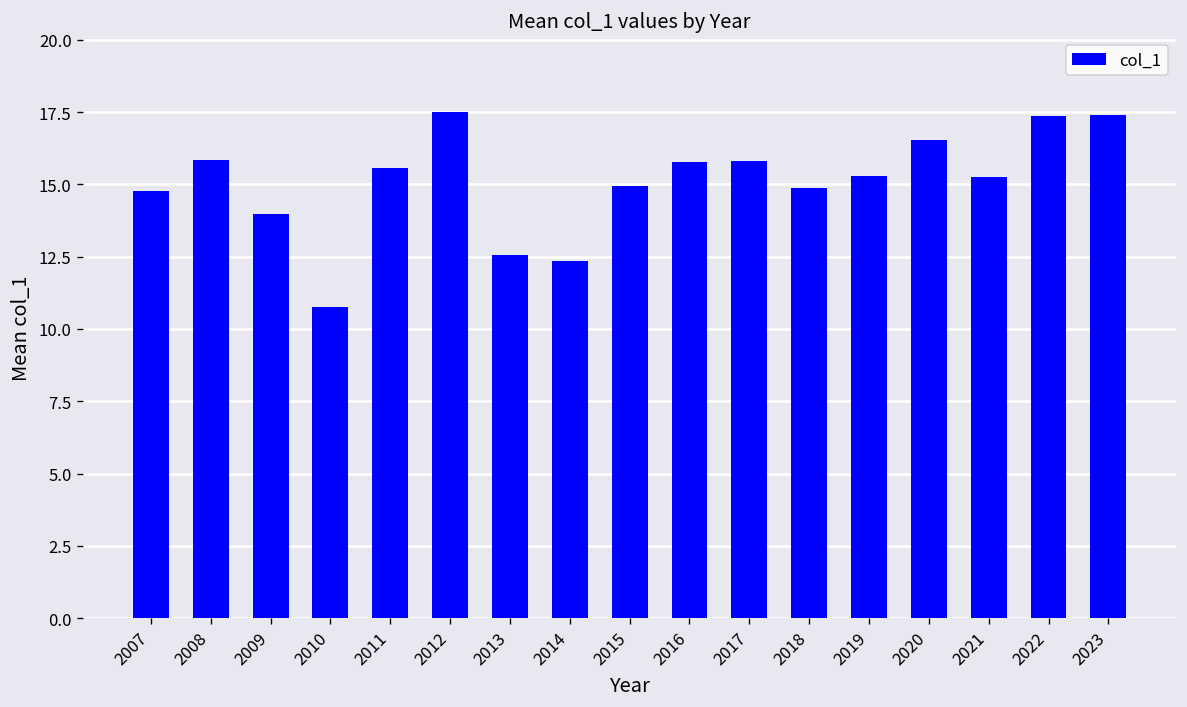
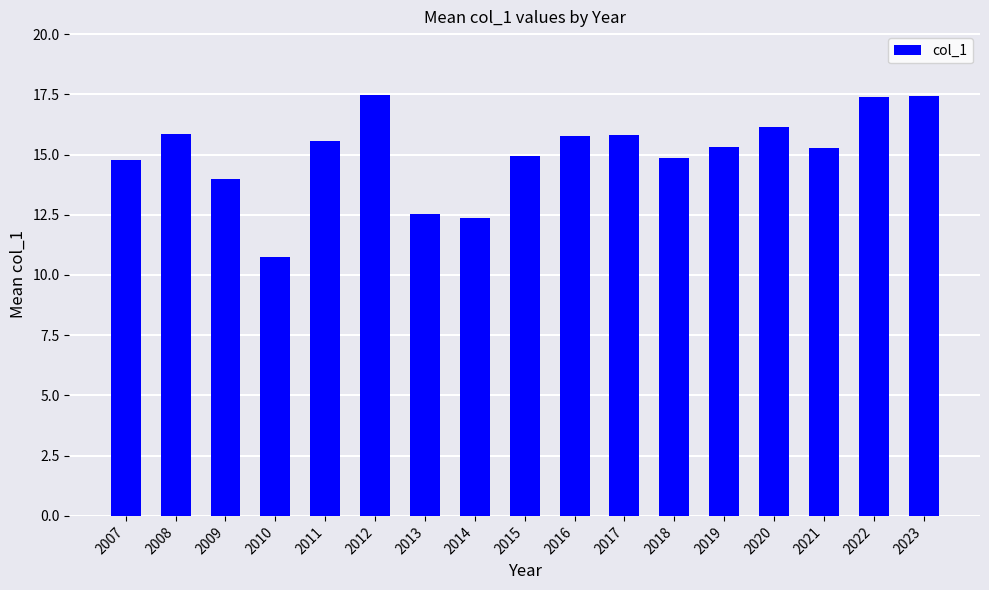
2020: 16.5 -> 16.1
